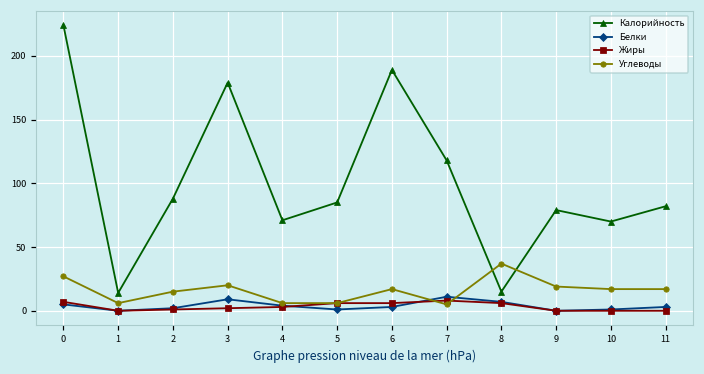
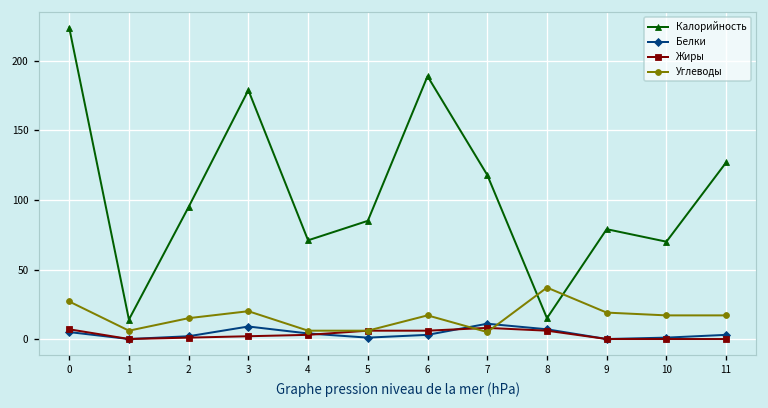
Калорийность, 2: 88 -> 95
Калорийность, 11: 82 -> 127
